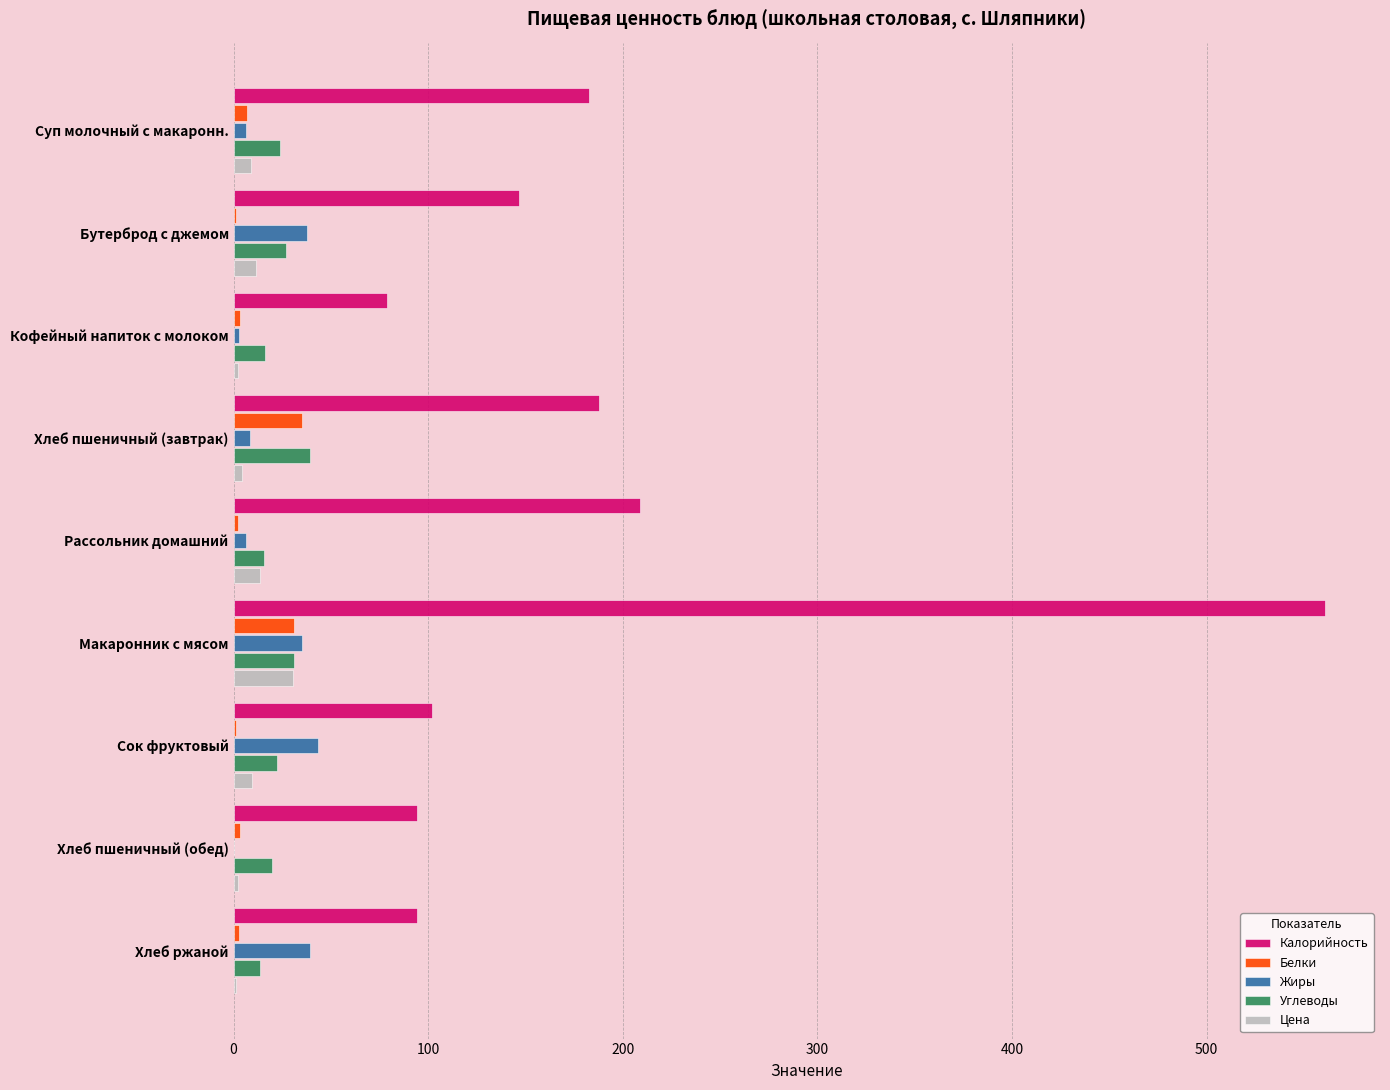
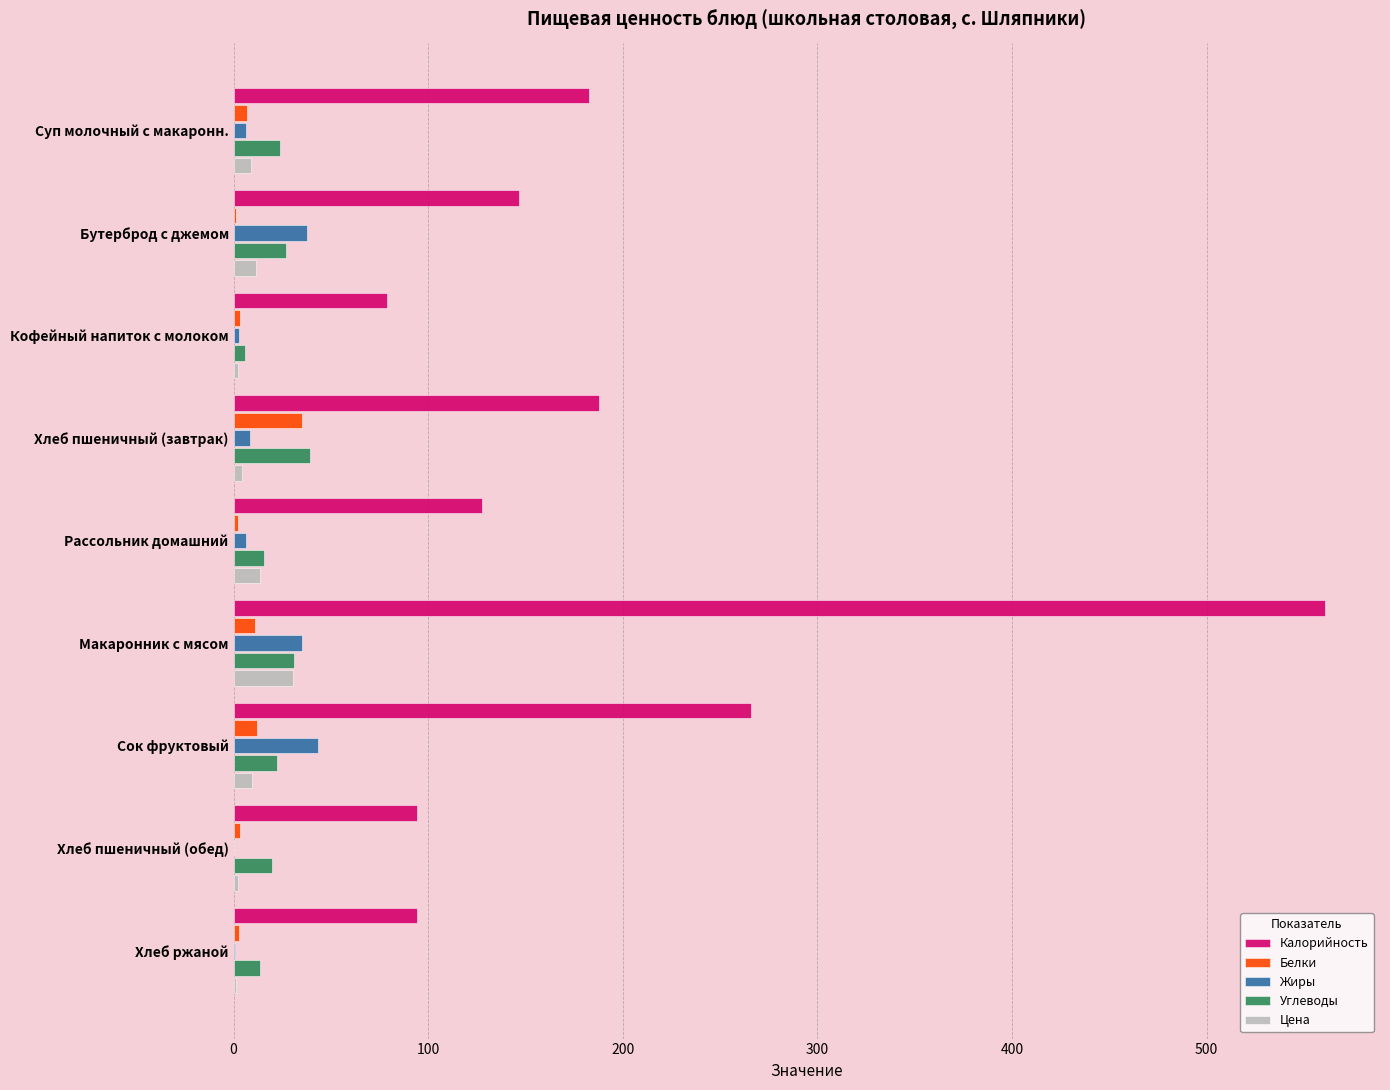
Углеводы, Кофейный напиток с молоком: 16 -> 6
Калорийность, Рассольник домашний: 209 -> 128
Белки, Макаронник с мясом: 31 -> 11
Калорийность, Сок фруктовый: 102 -> 266
Белки, Сок фруктовый: 1 -> 12
Жиры, Хлеб ржаной: 39 -> 0
